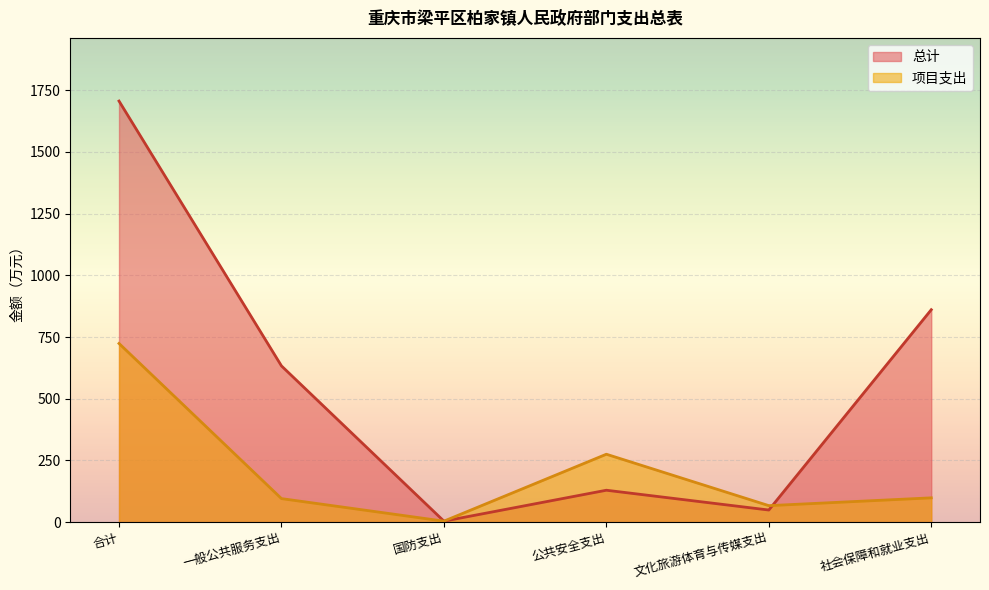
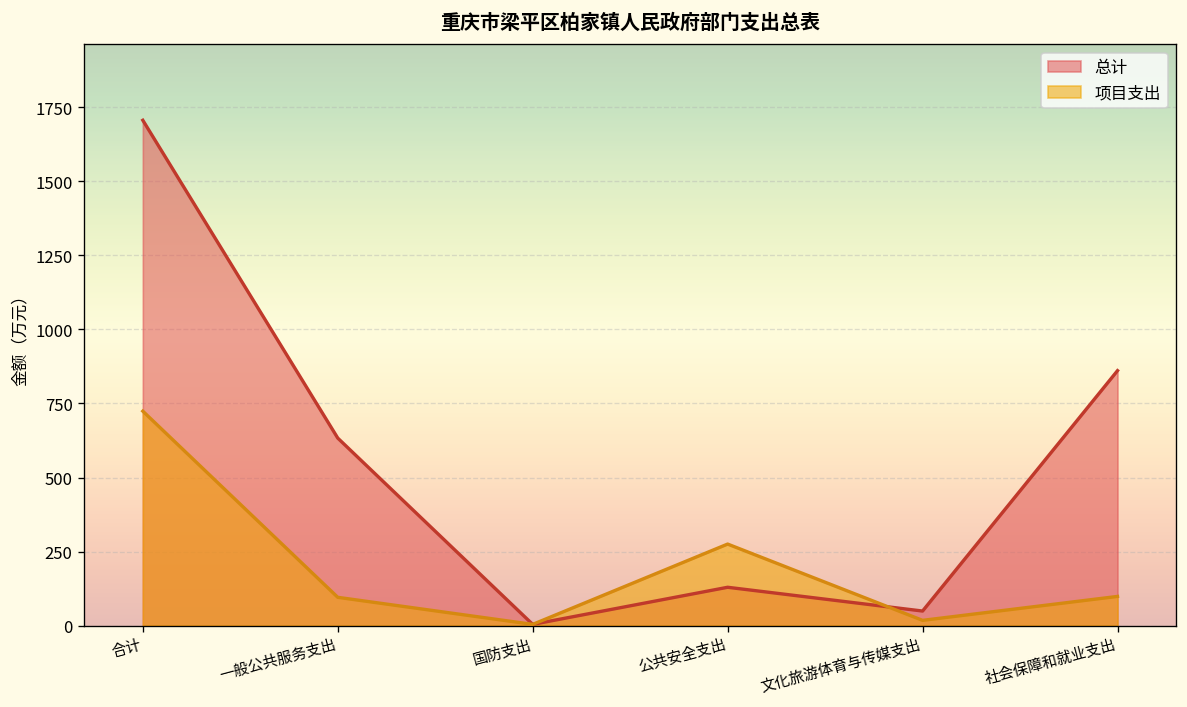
项目支出, 文化旅游体育与传媒支出: 70 -> 20
